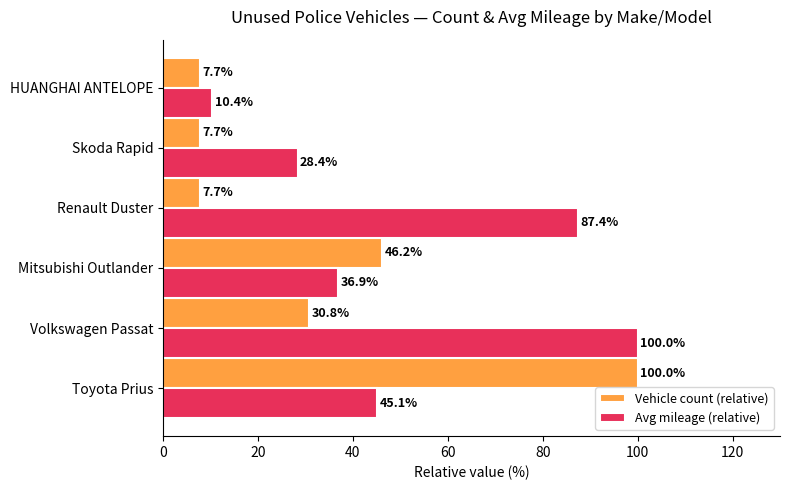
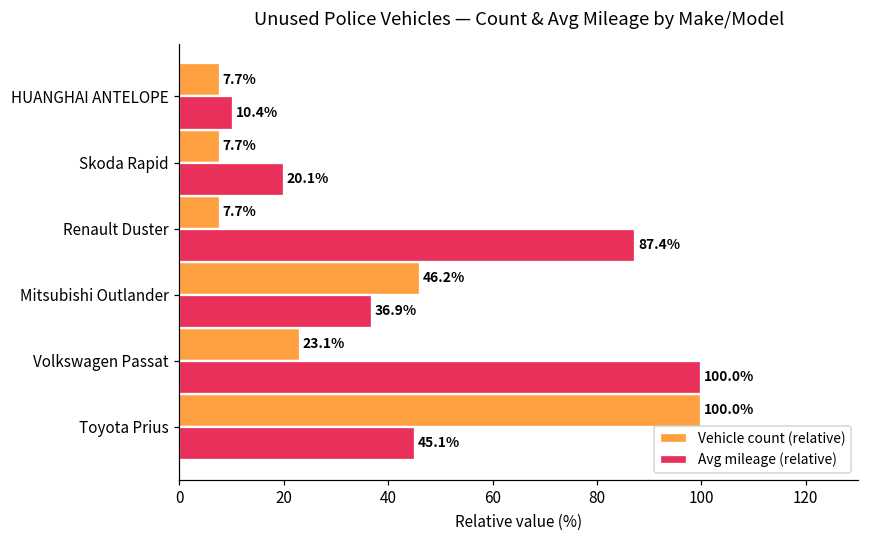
Avg mileage (relative), Skoda Rapid: 28.4% -> 20.1%
Vehicle count (relative), Volkswagen Passat: 30.8% -> 23.1%
